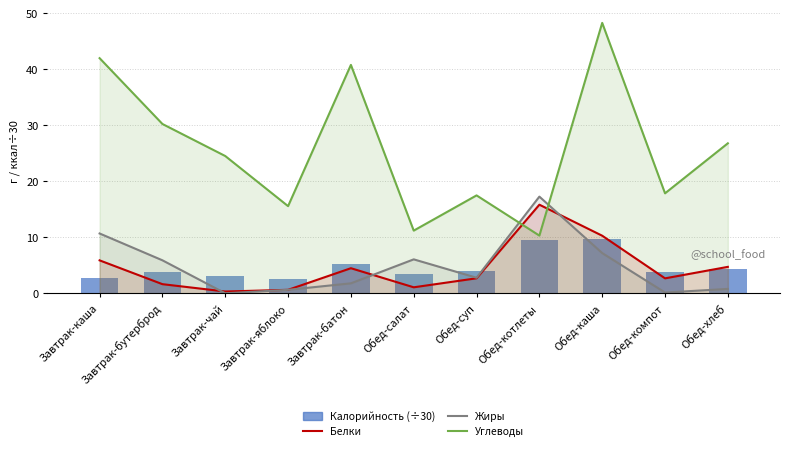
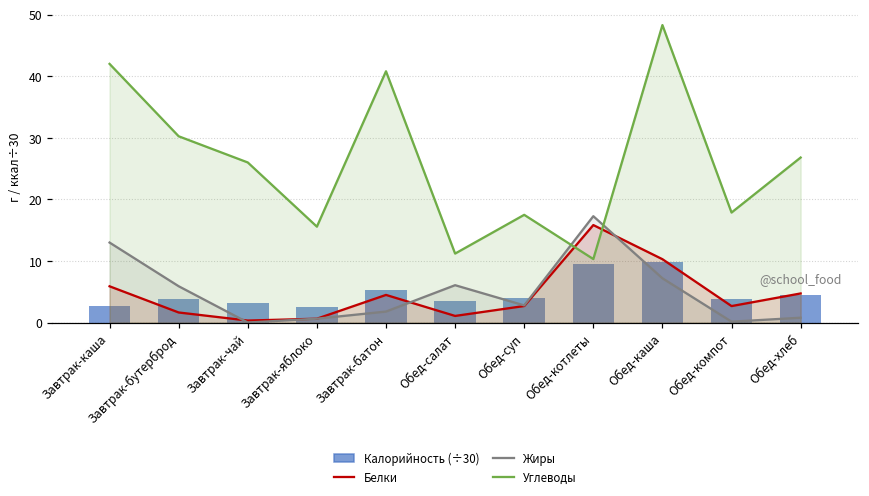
Жиры, Завтрак-каша: 11 -> 13
Углеводы, Завтрак-чай: 25 -> 26
